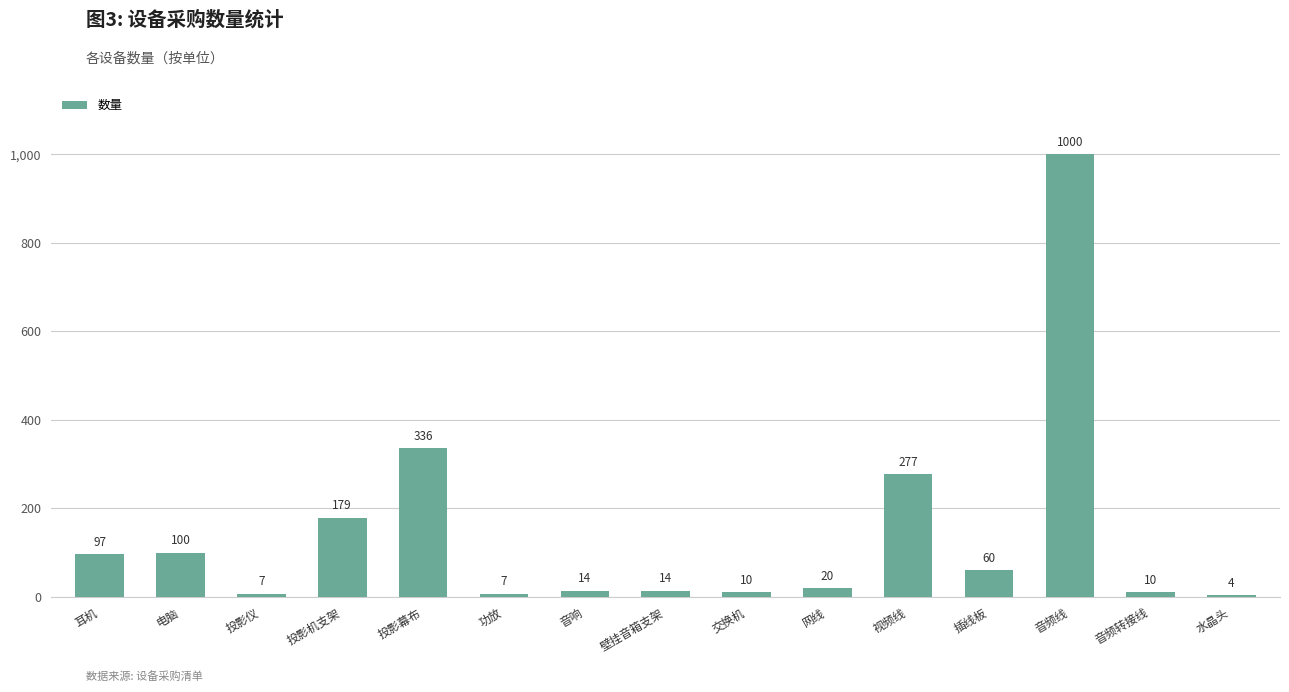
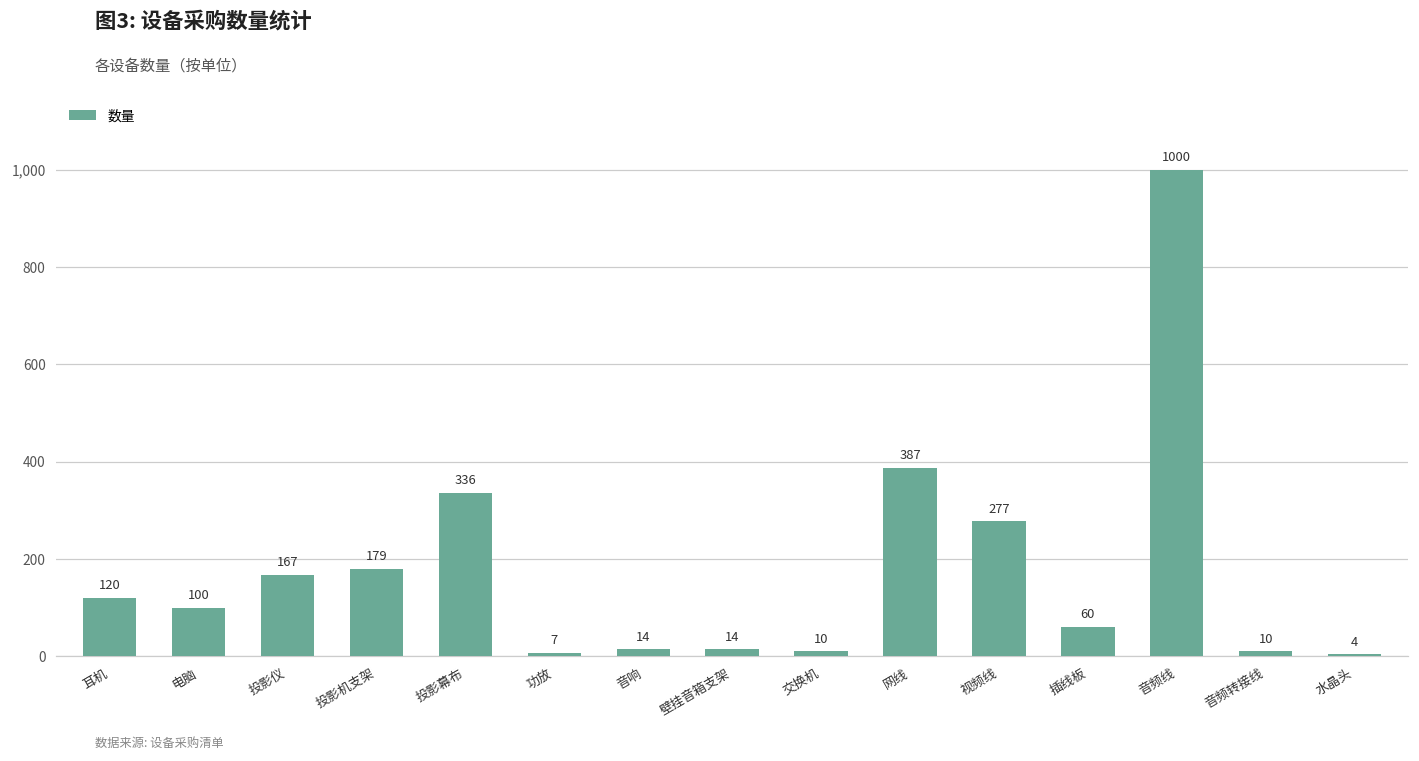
耳机: 97 -> 120
投影仪: 7 -> 167
网线: 20 -> 387
